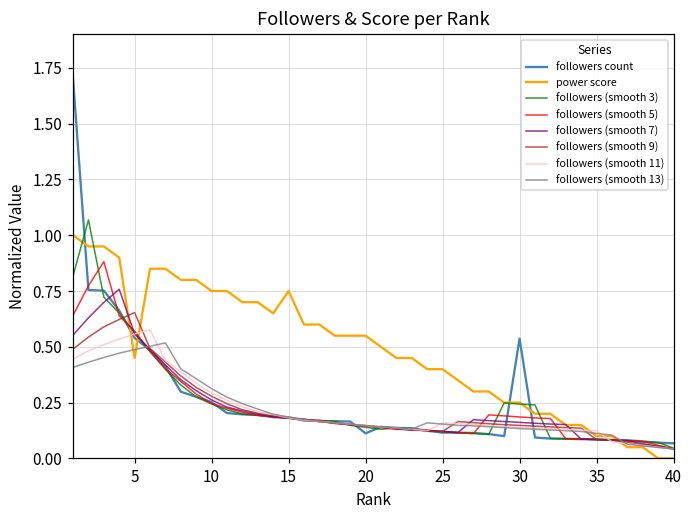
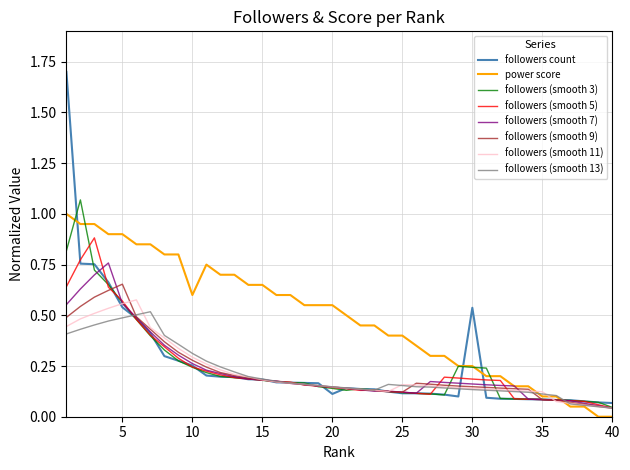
power score, 5: 0.45 -> 0.90
power score, 10: 0.75 -> 0.60
power score, 15: 0.75 -> 0.65
